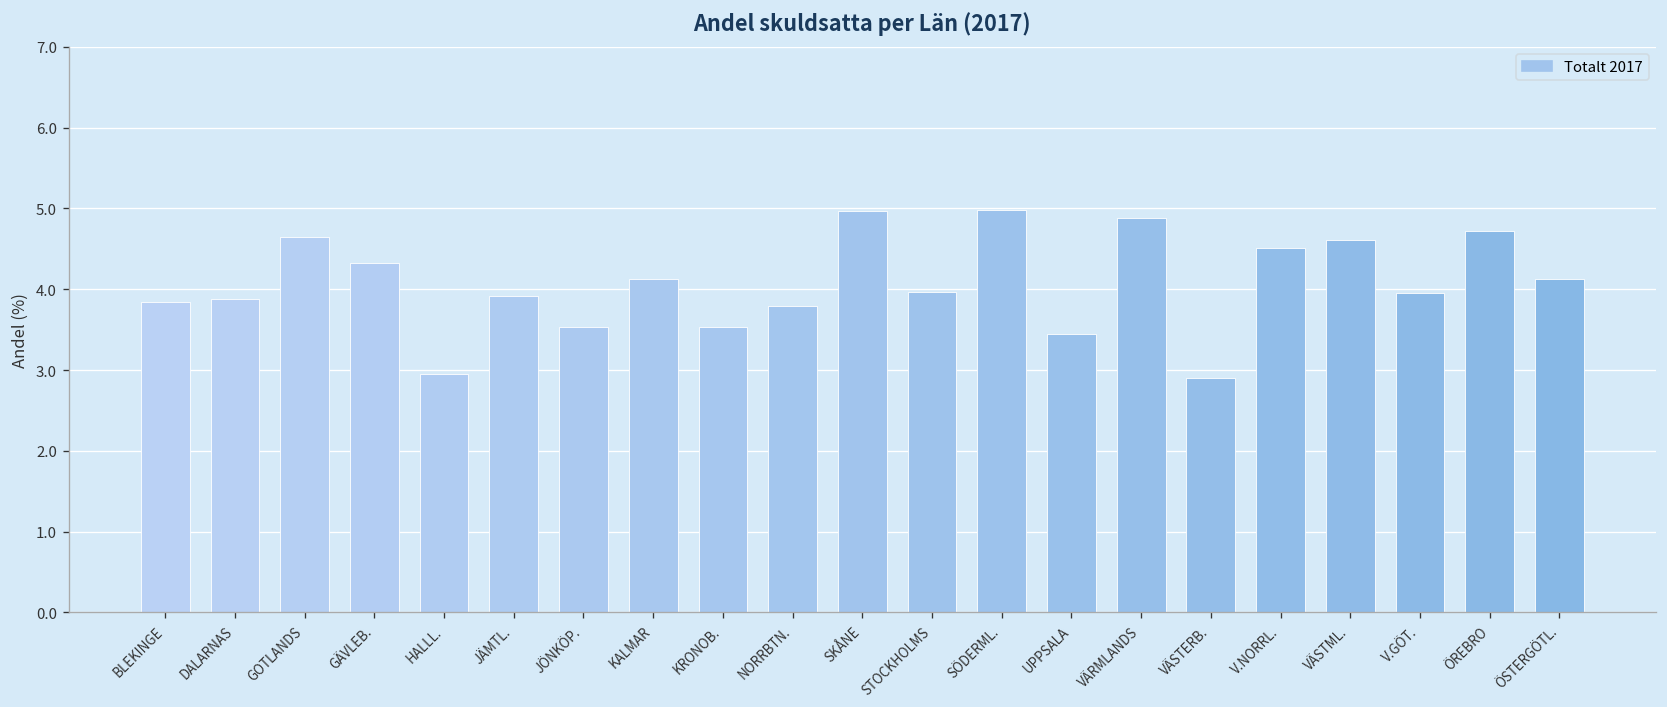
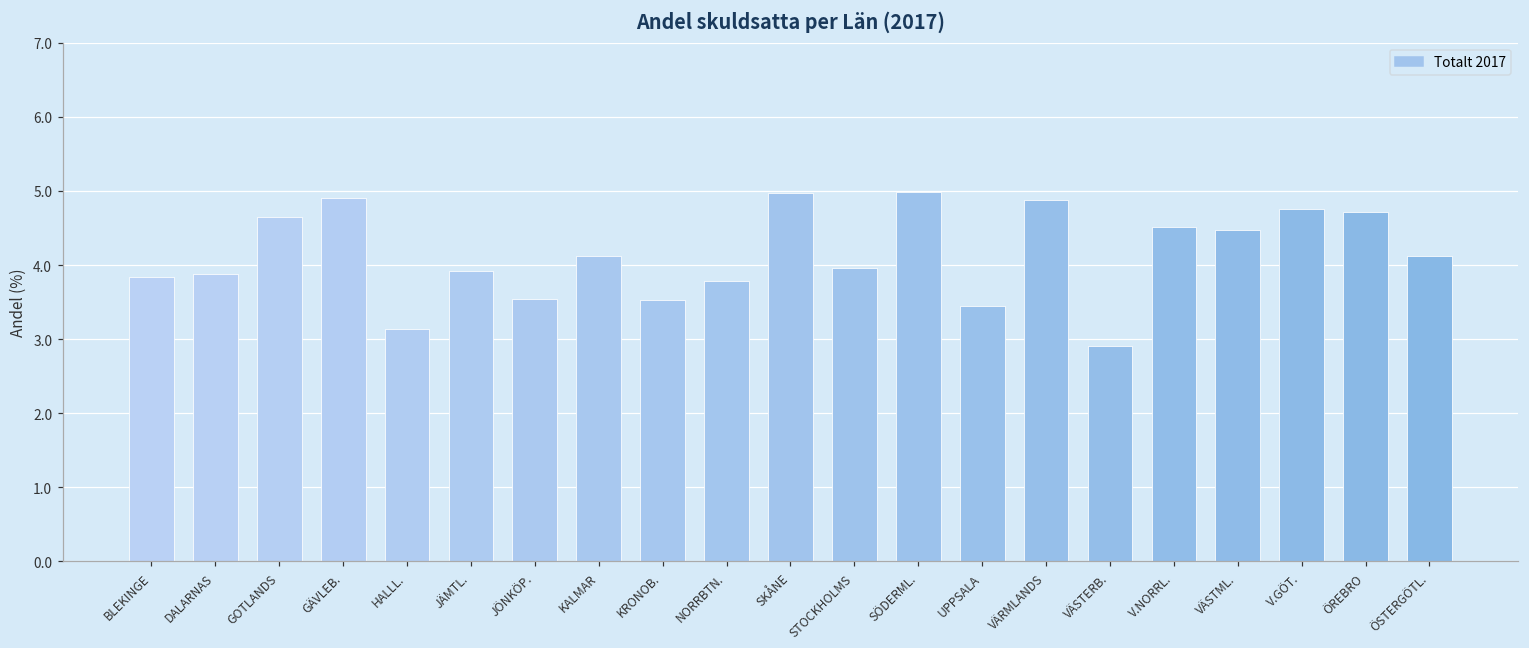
GÄVLEB.: 4.3 -> 4.9
HALLL.: 3.0 -> 3.1
VÄSTML.: 4.6 -> 4.5
V.GÖT.: 4.0 -> 4.8
